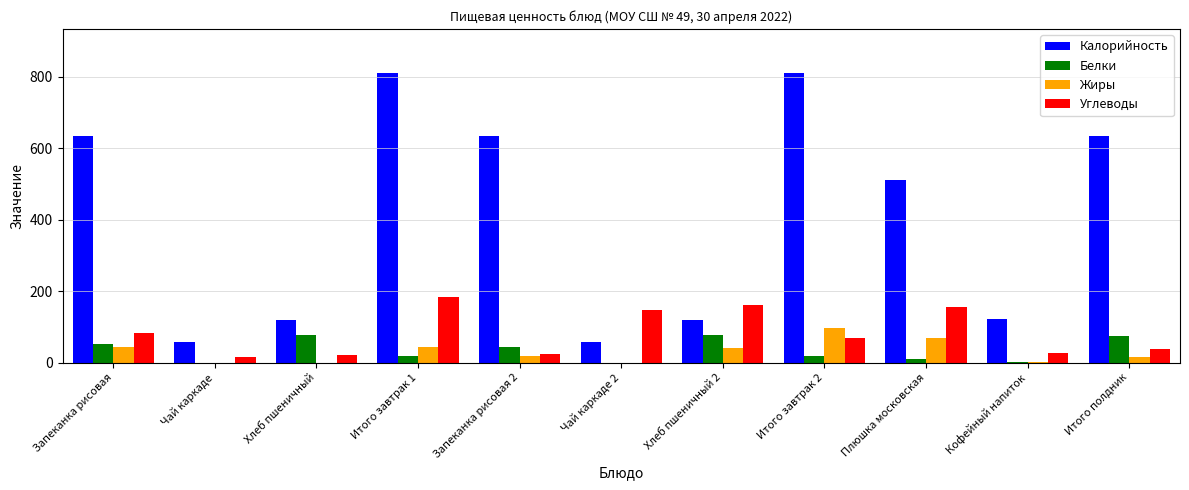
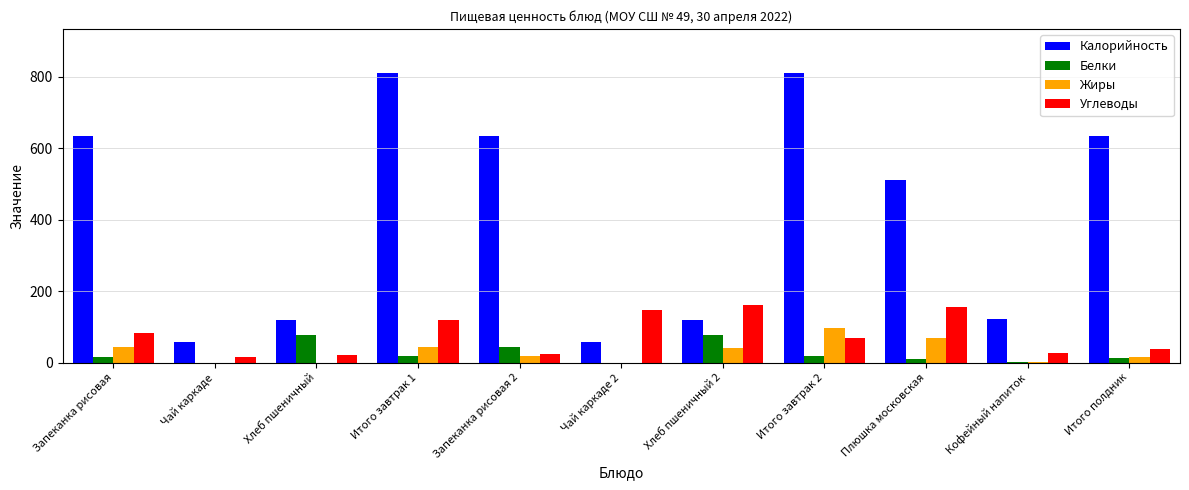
Белки, Запеканка рисовая: 50 -> 20
Углеводы, Итого завтрак 1: 180 -> 120
Белки, Итого полдник: 70 -> 10
